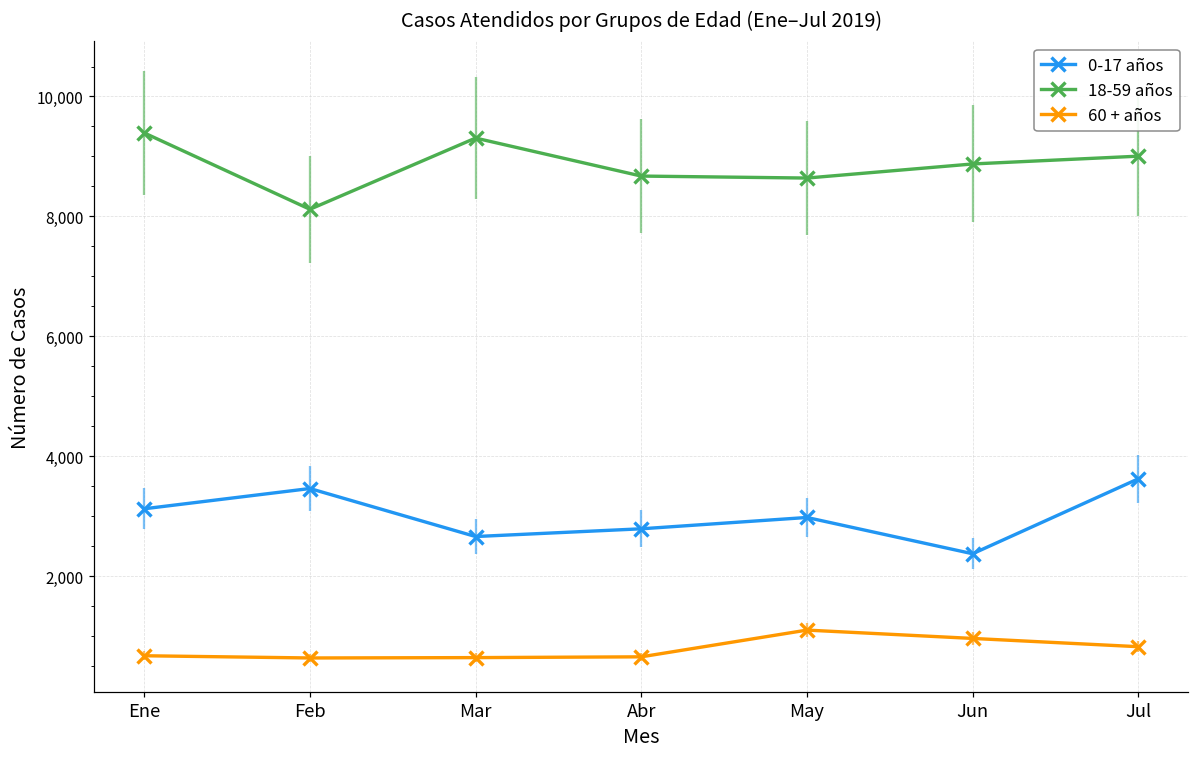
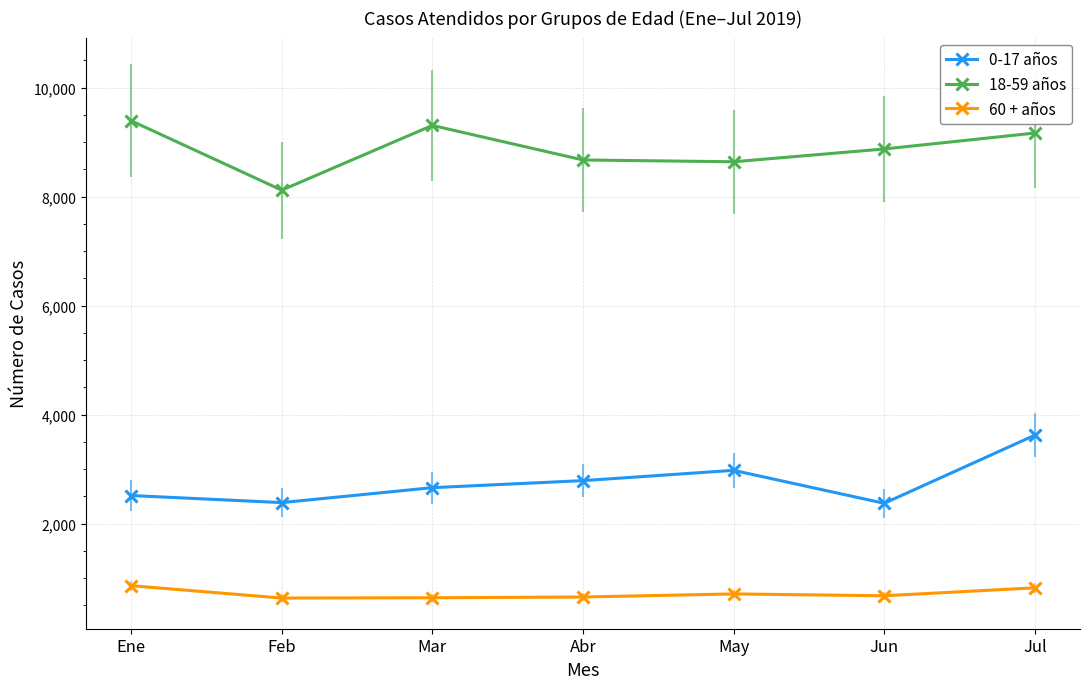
0-17 años, Ene: 3,100 -> 2,500
60 + años, Ene: 700 -> 900
0-17 años, Feb: 3,500 -> 2,400
60 + años, May: 1,100 -> 700
60 + años, Jun: 1,000 -> 700
18-59 años, Jul: 9,000 -> 9,200
